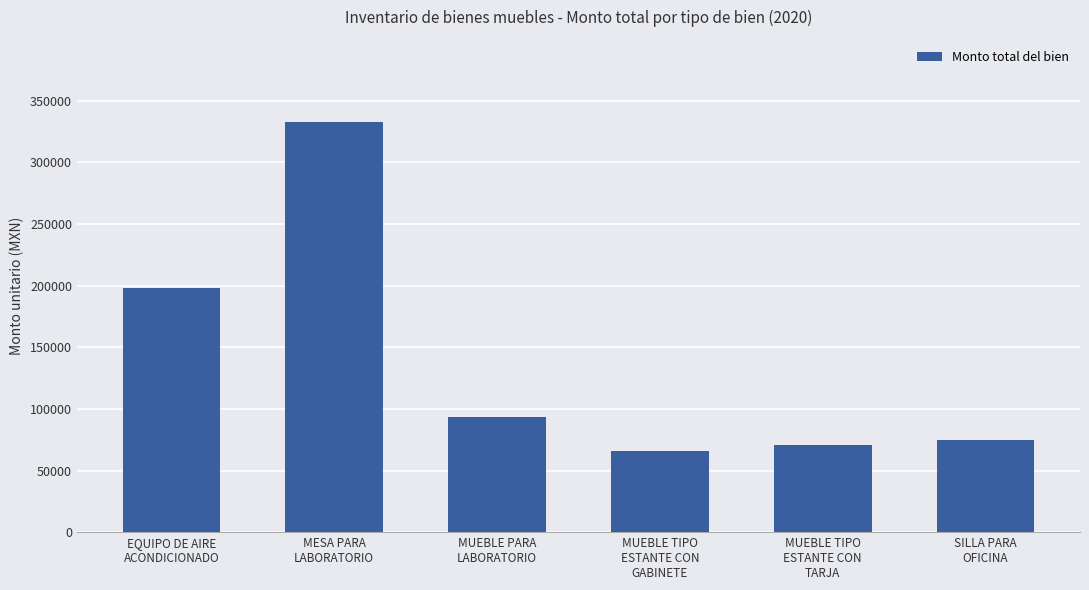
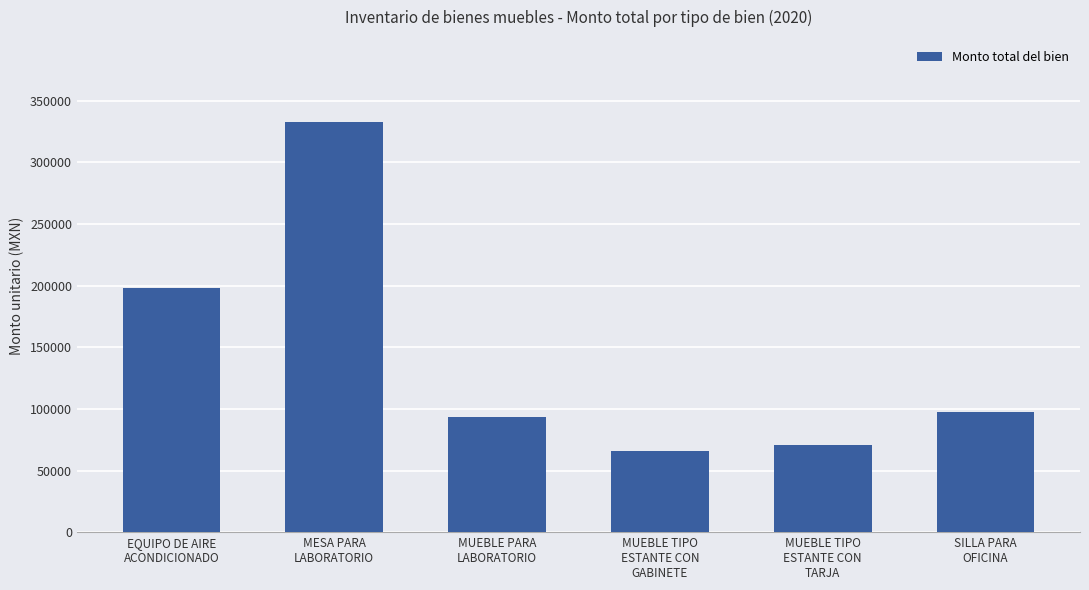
SILLA PARA OFICINA: 75000 -> 98000
